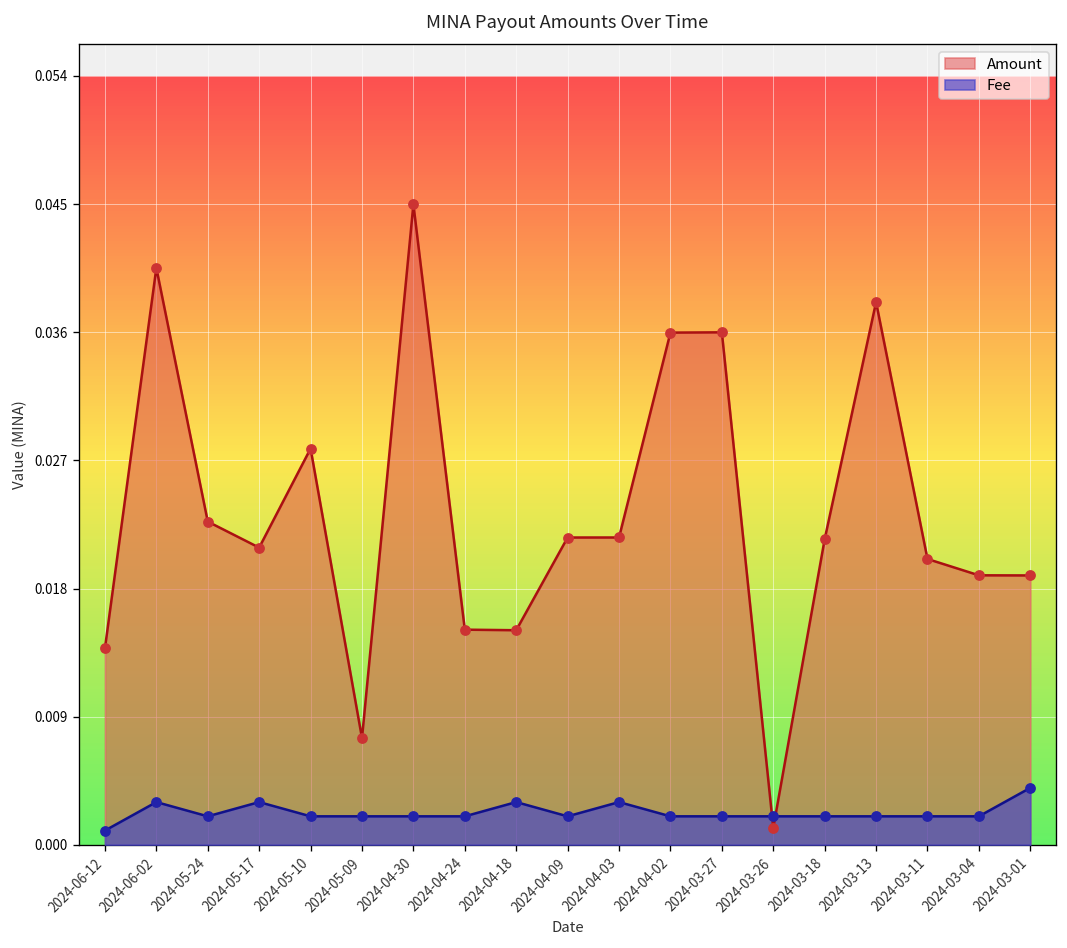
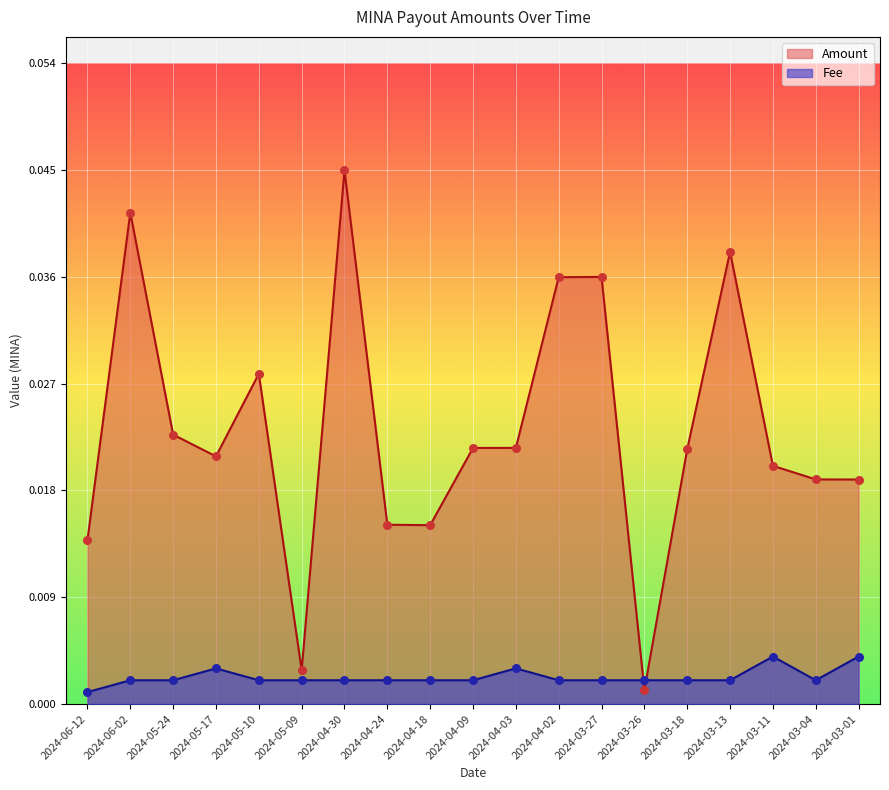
Amount, 2024-06-02: 0.0405 -> 0.0414
Fee, 2024-06-02: 0.003 -> 0.002
Amount, 2024-05-09: 0.0075 -> 0.0028
Fee, 2024-04-18: 0.003 -> 0.002
Fee, 2024-03-11: 0.002 -> 0.004
